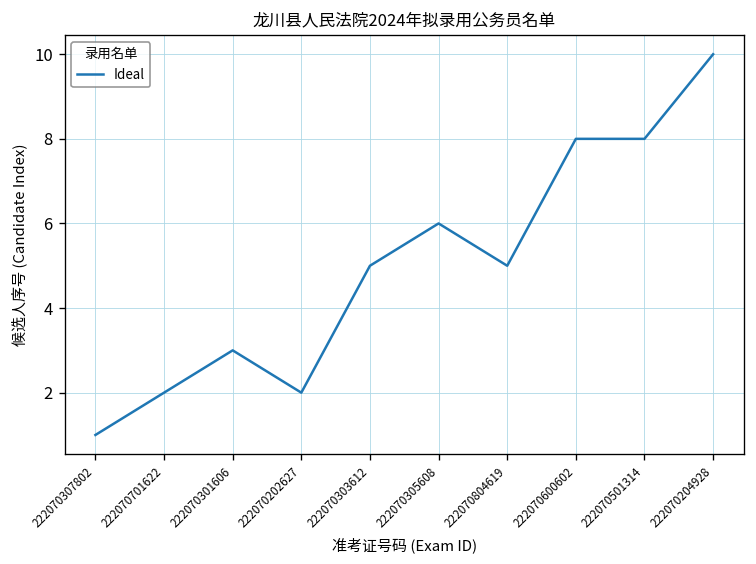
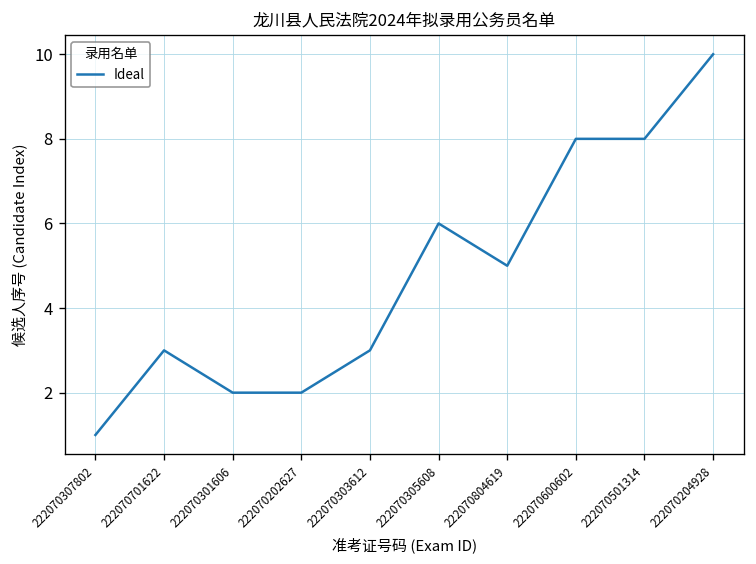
222070701622: 2 -> 3
222070301606: 3 -> 2
222070303612: 5 -> 3
